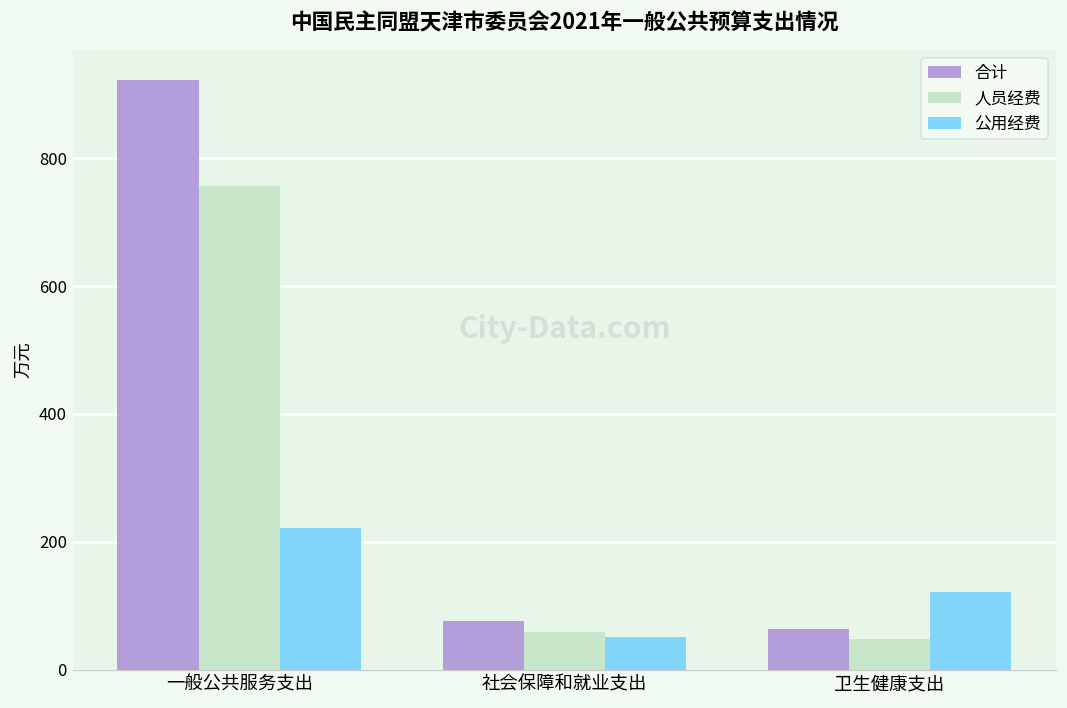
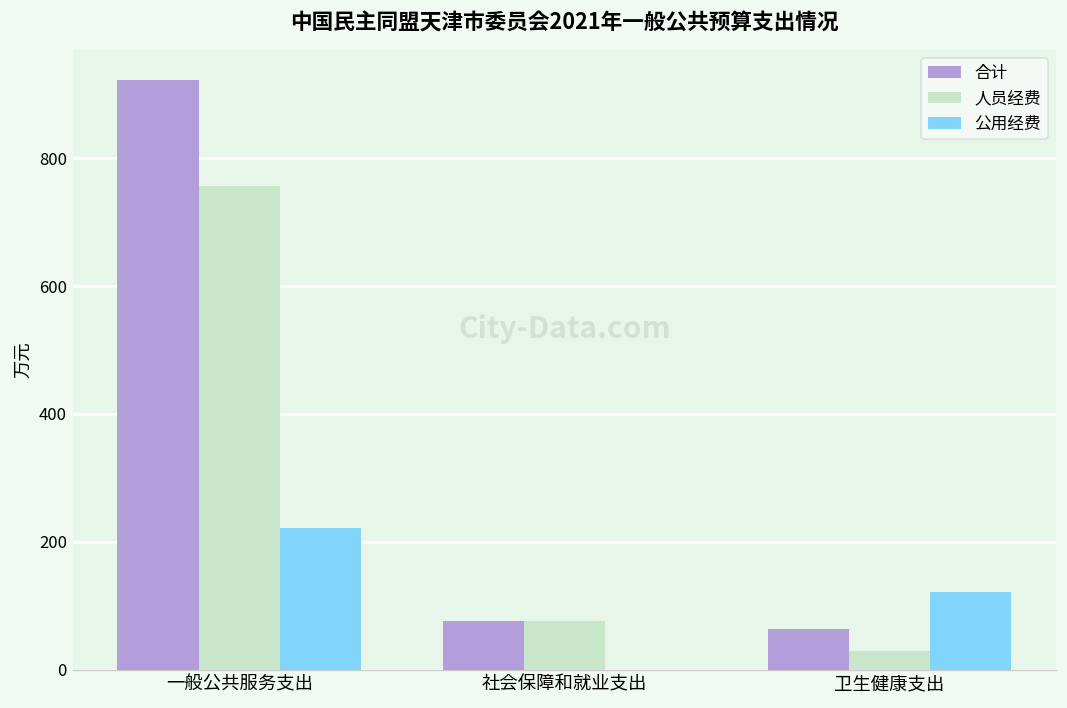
人员经费, 社会保障和就业支出: 60 -> 80
公用经费, 社会保障和就业支出: 50 -> 0
人员经费, 卫生健康支出: 50 -> 30
